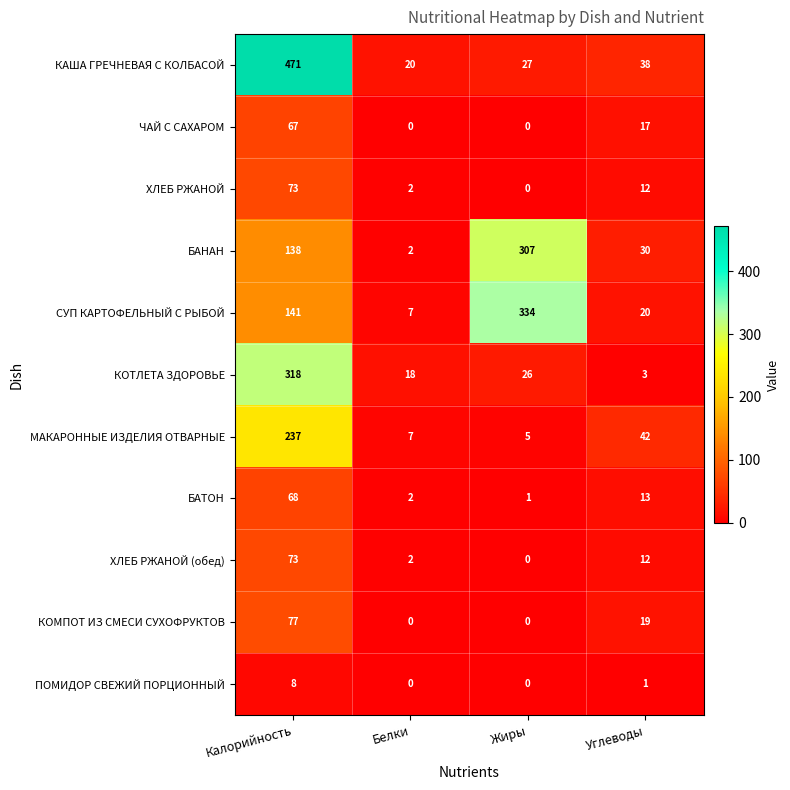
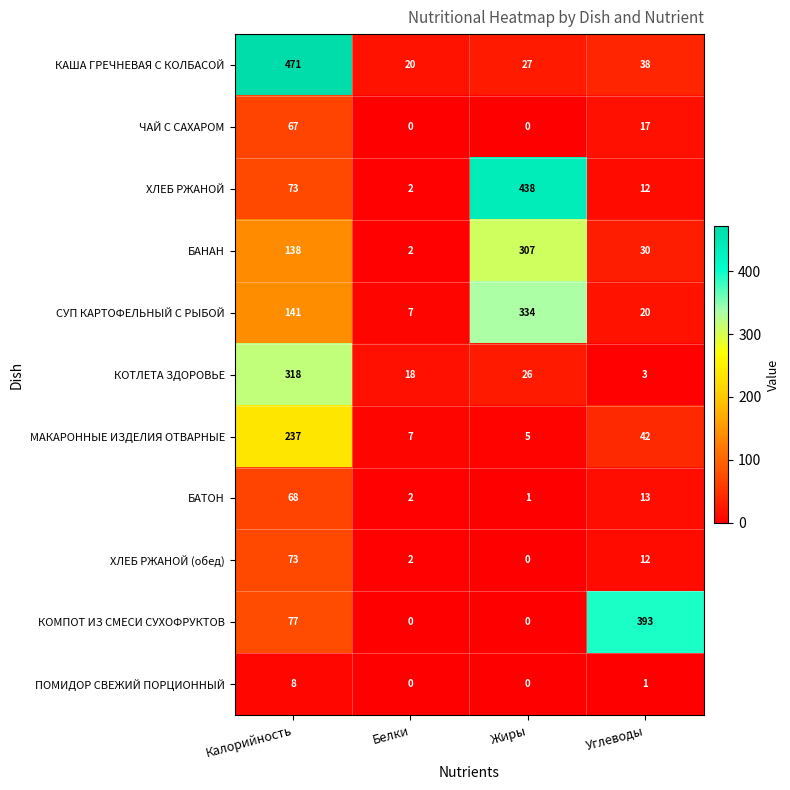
ХЛЕБ РЖАНОЙ, Жиры: 0 -> 438
КОМПОТ ИЗ СМЕСИ СУХОФРУКТОВ, Углеводы: 19 -> 393
